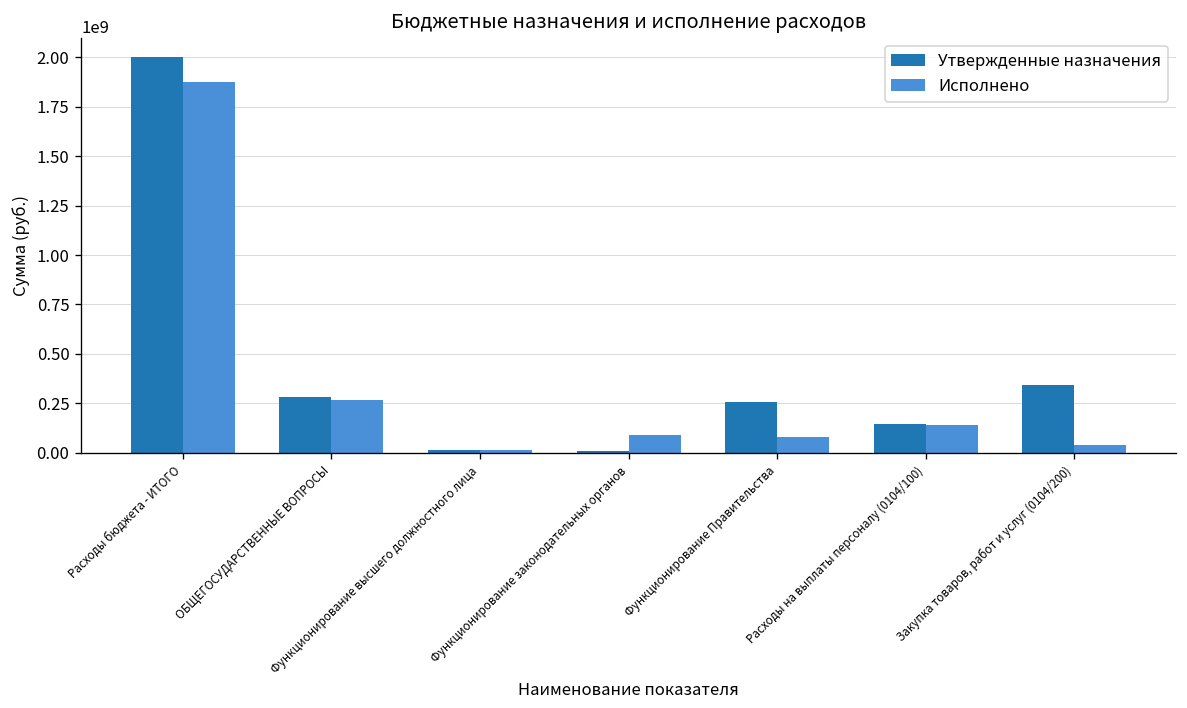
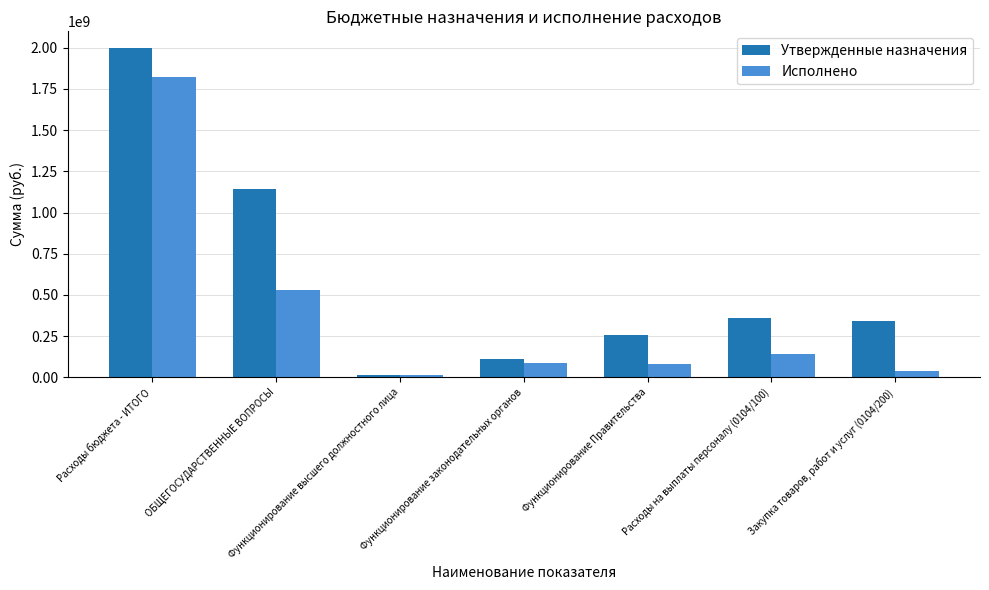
Исполнено, Расходы бюджета - ИТОГО: 1870000000 -> 1820000000
Утвержденные назначения, ОБЩЕГОСУДАРСТВЕННЫЕ ВОПРОСЫ: 280000000 -> 1140000000
Исполнено, ОБЩЕГОСУДАРСТВЕННЫЕ ВОПРОСЫ: 270000000 -> 530000000
Утвержденные назначения, Функционирование законодательных органов: 10000000 -> 110000000
Утвержденные назначения, Расходы на выплаты персоналу (0104/100): 150000000 -> 360000000
